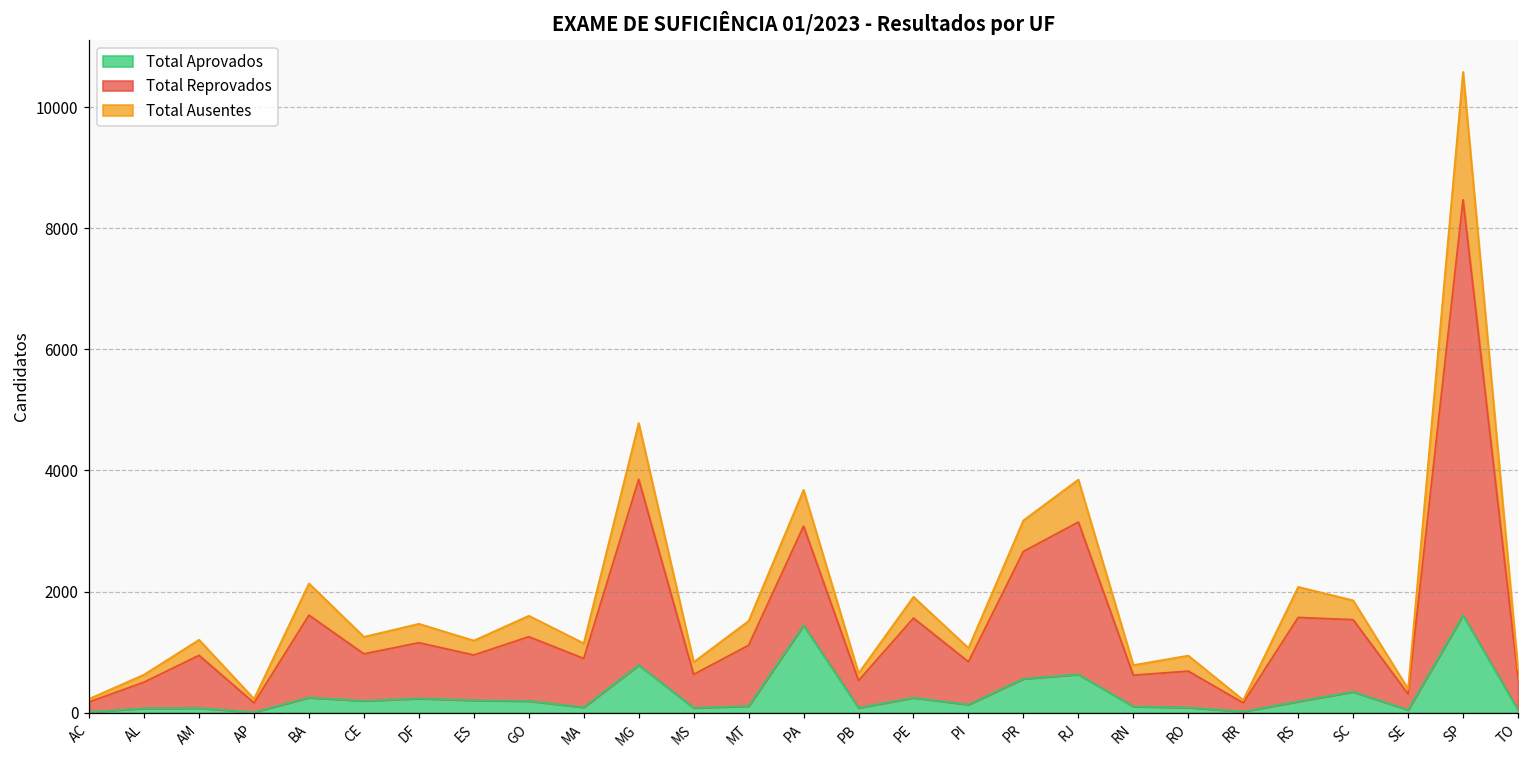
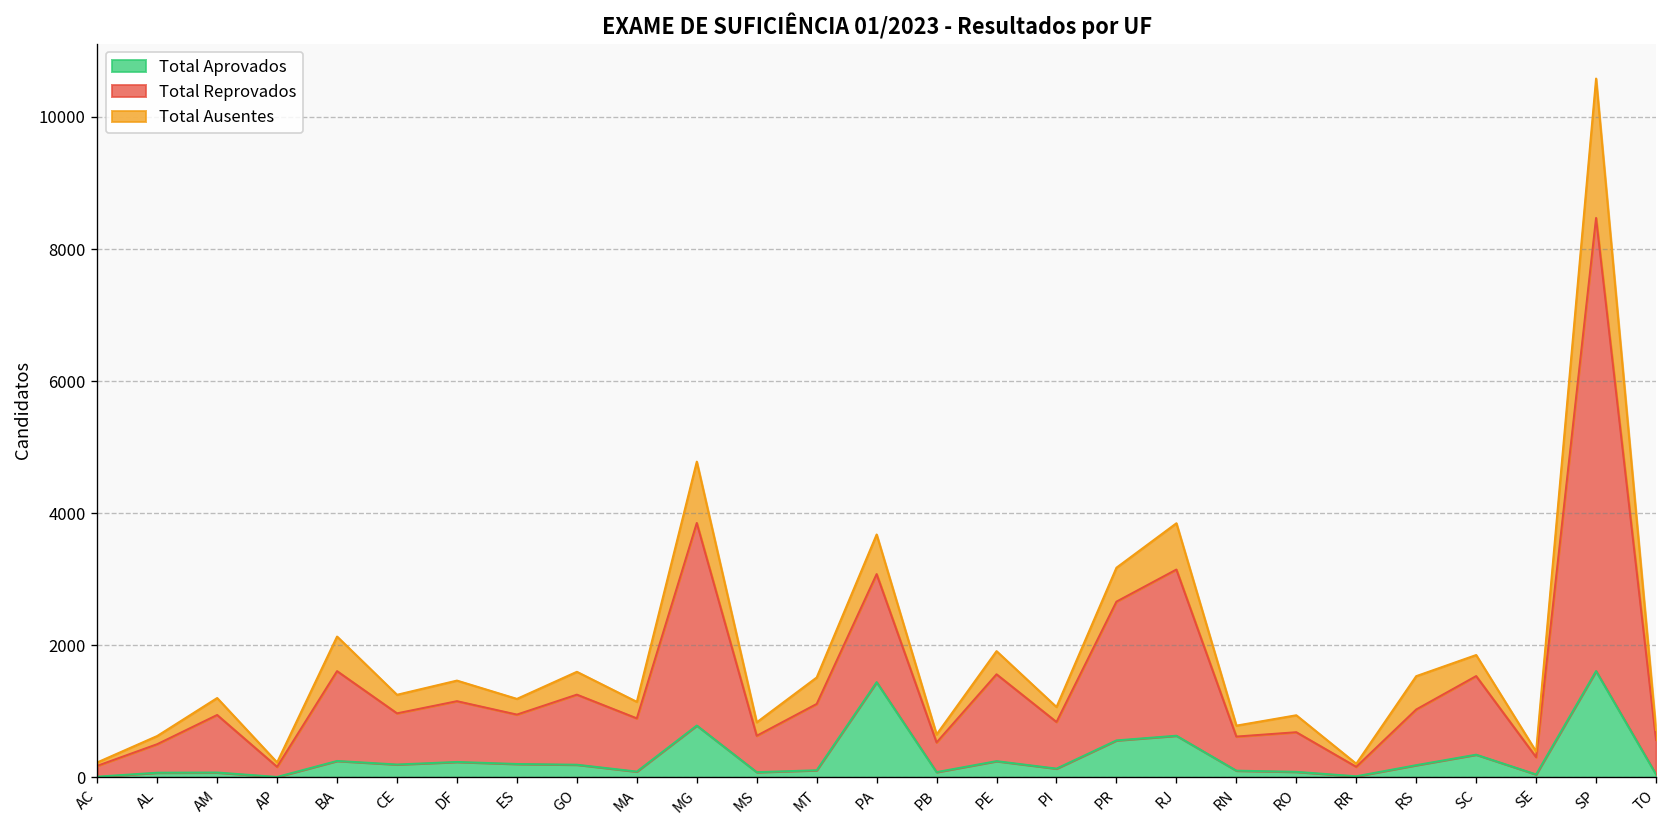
Total Reprovados, RS: 1400 -> 800
